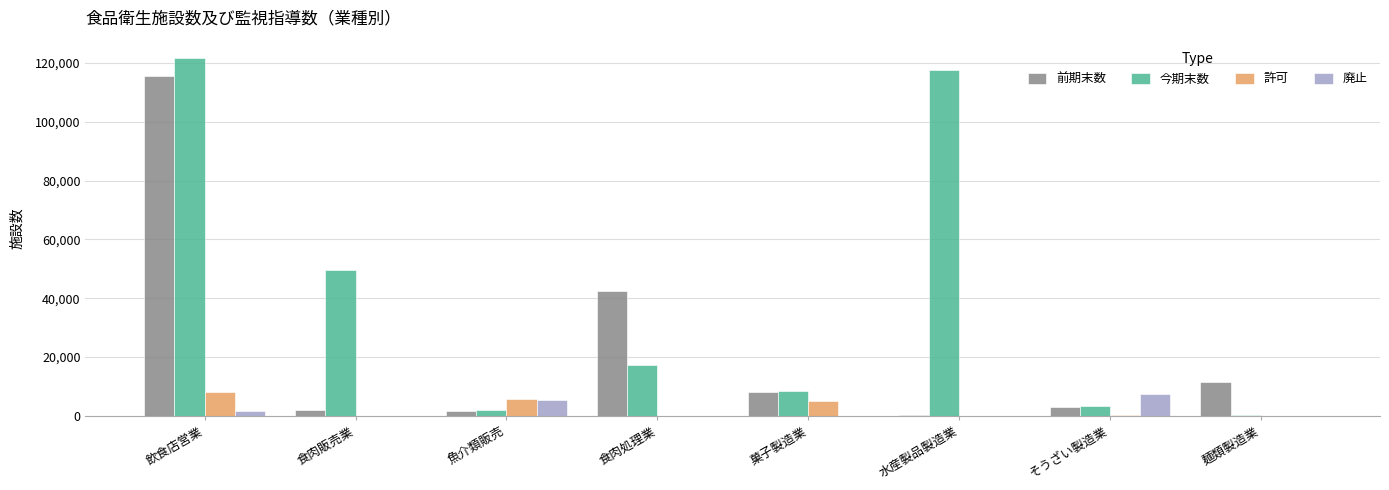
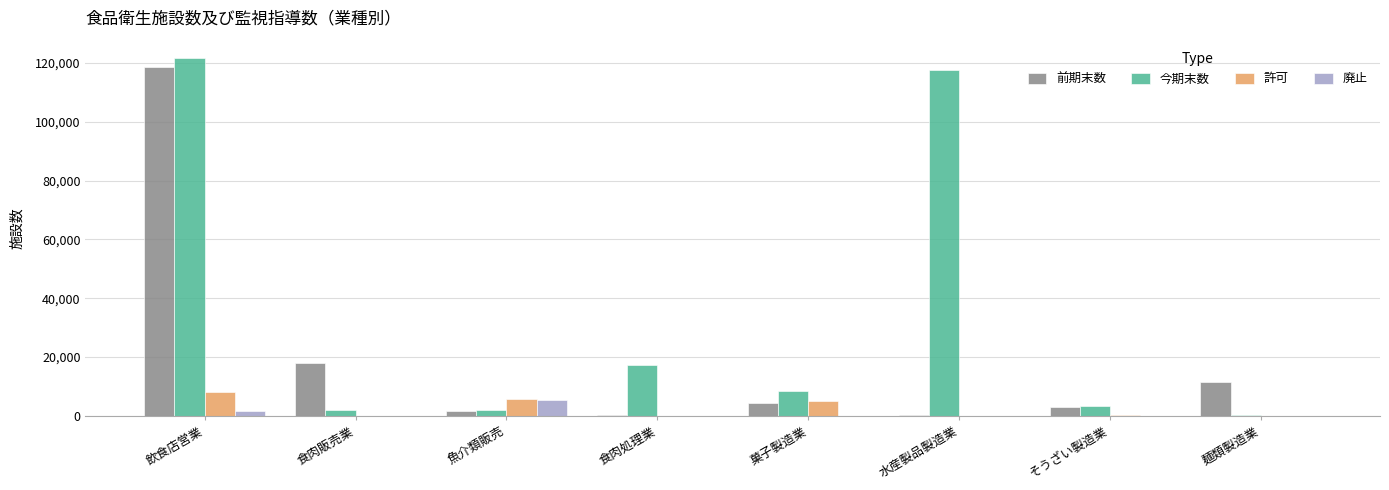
前期末数, 飲食店営業: 115,000 -> 119,000
前期末数, 食肉販売業: 2,000 -> 18,000
今期末数, 食肉販売業: 50,000 -> 2,000
前期末数, 食肉処理業: 42,000 -> 0
前期末数, 菓子製造業: 8,000 -> 4,000
廃止, そうざい製造業: 7,000 -> 0
